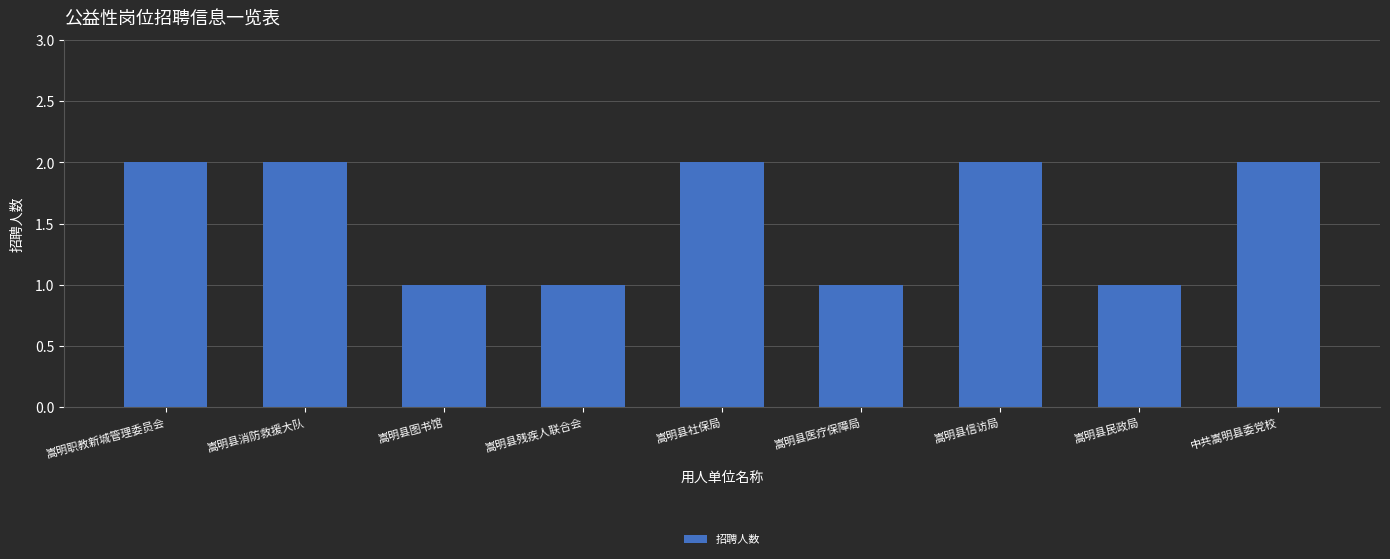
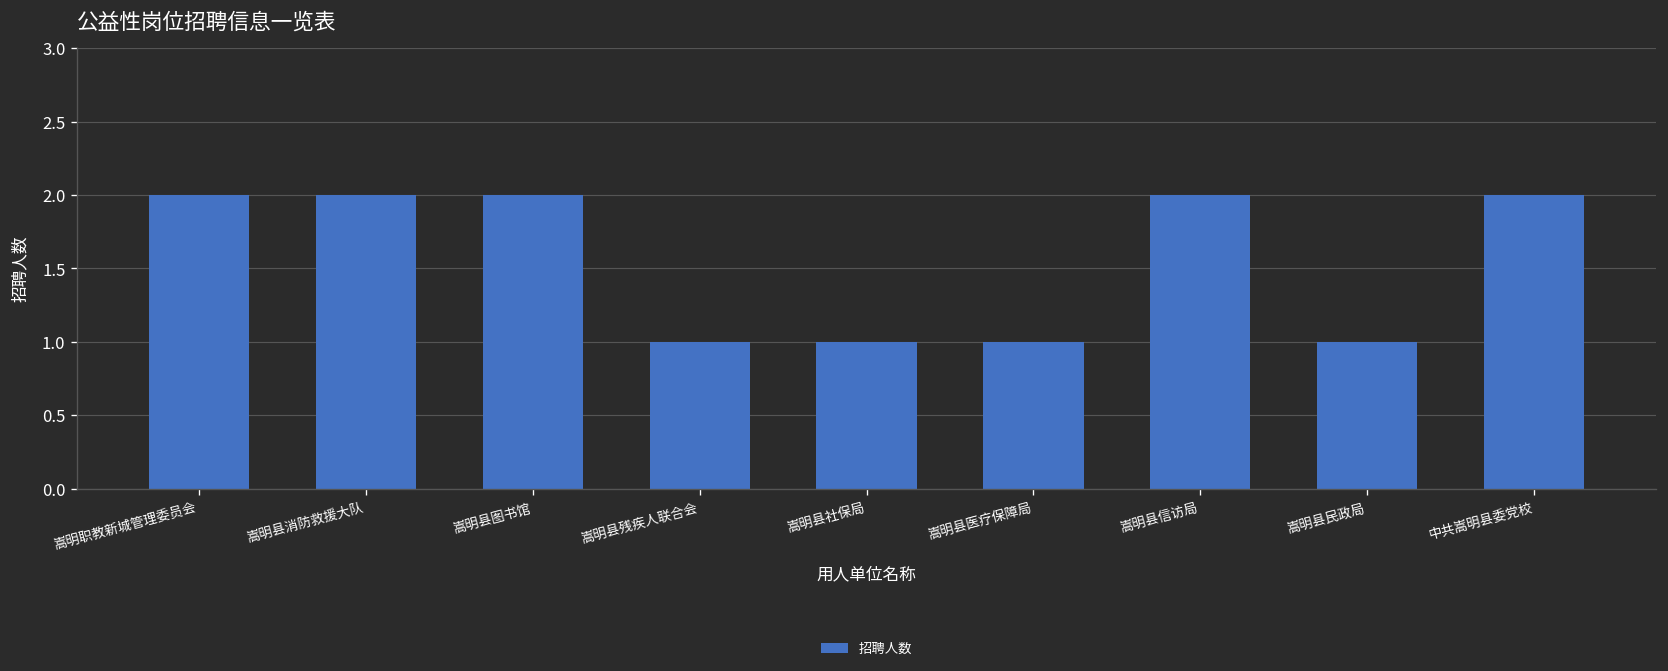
嵩明县图书馆: 1 -> 2
嵩明县社保局: 2 -> 1
